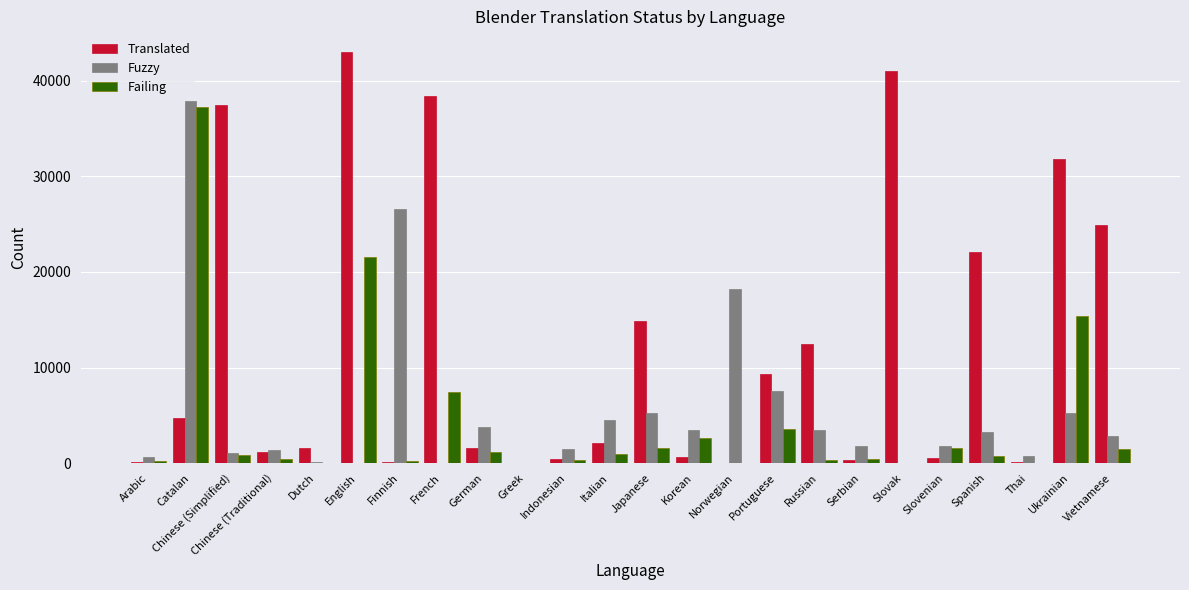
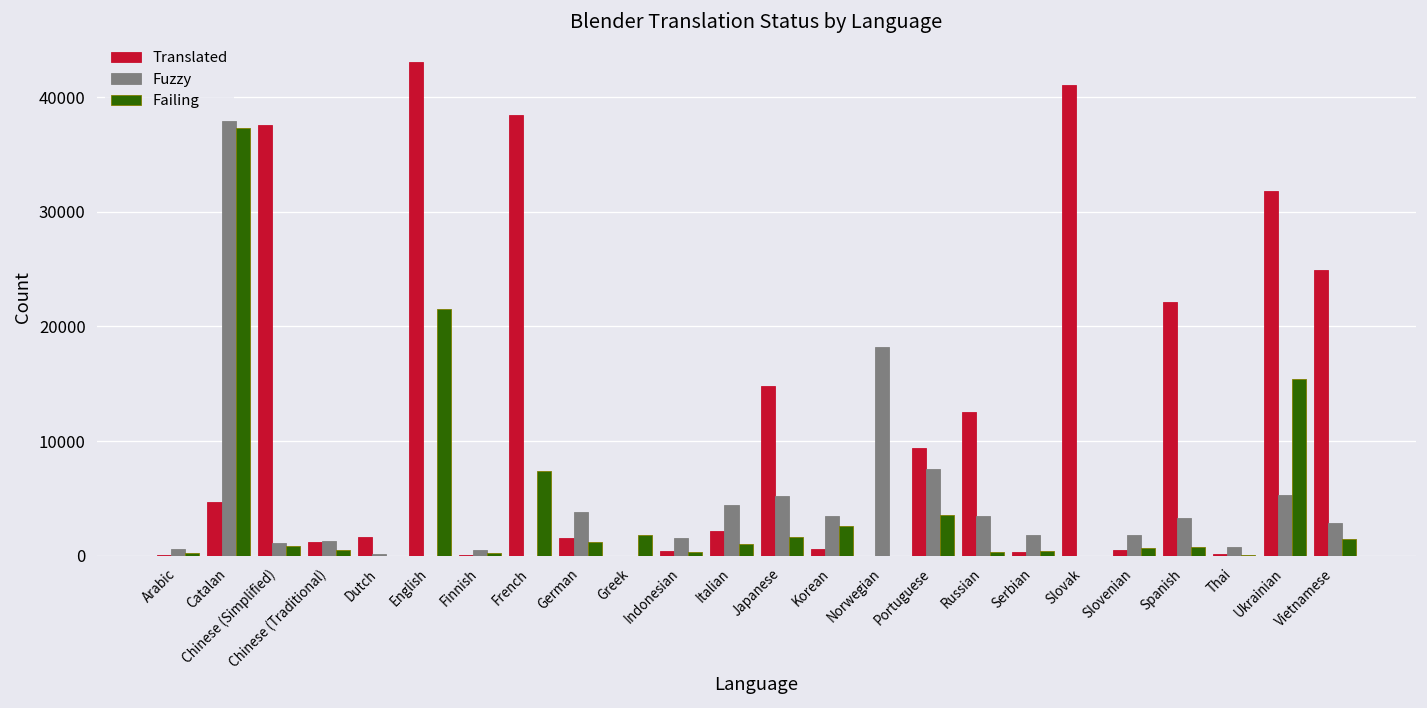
Fuzzy, Finnish: 27000 -> 1000
Failing, Greek: 0 -> 2000
Failing, Slovenian: 2000 -> 1000
